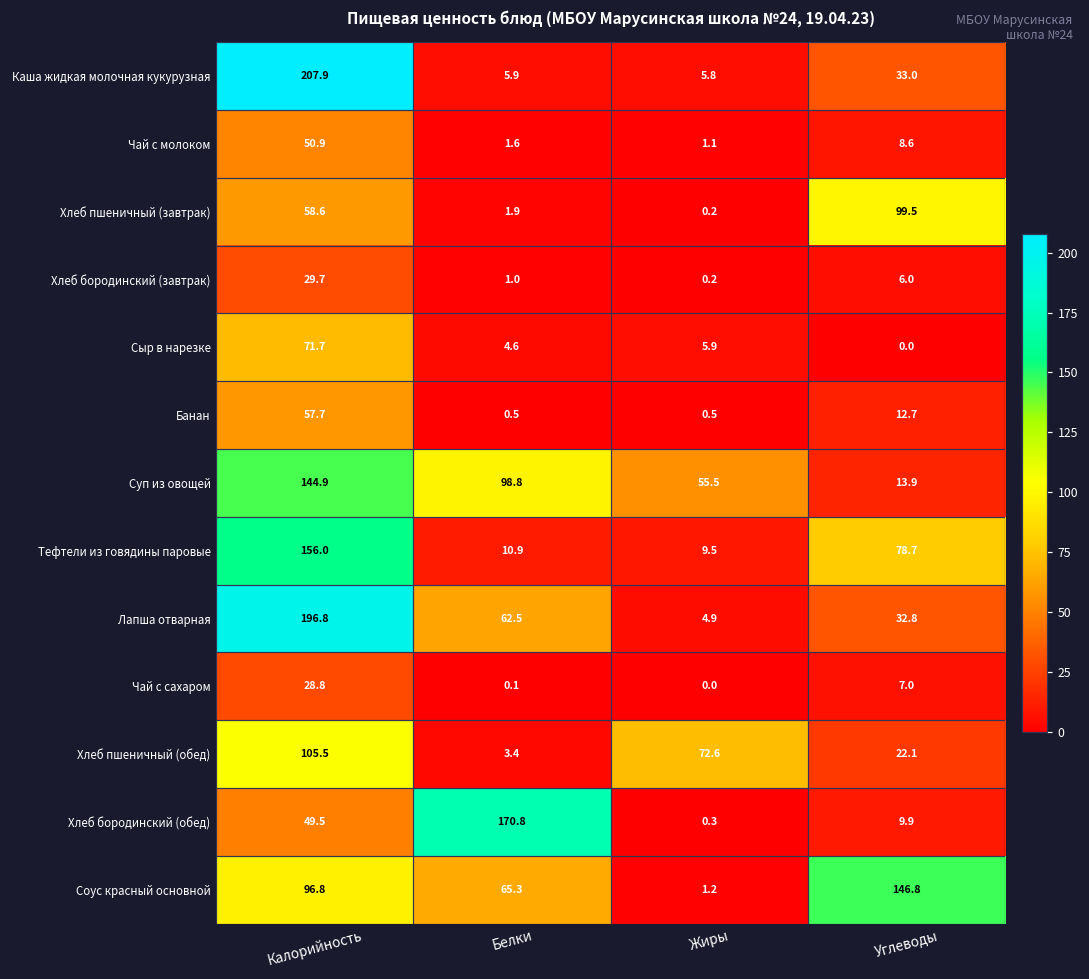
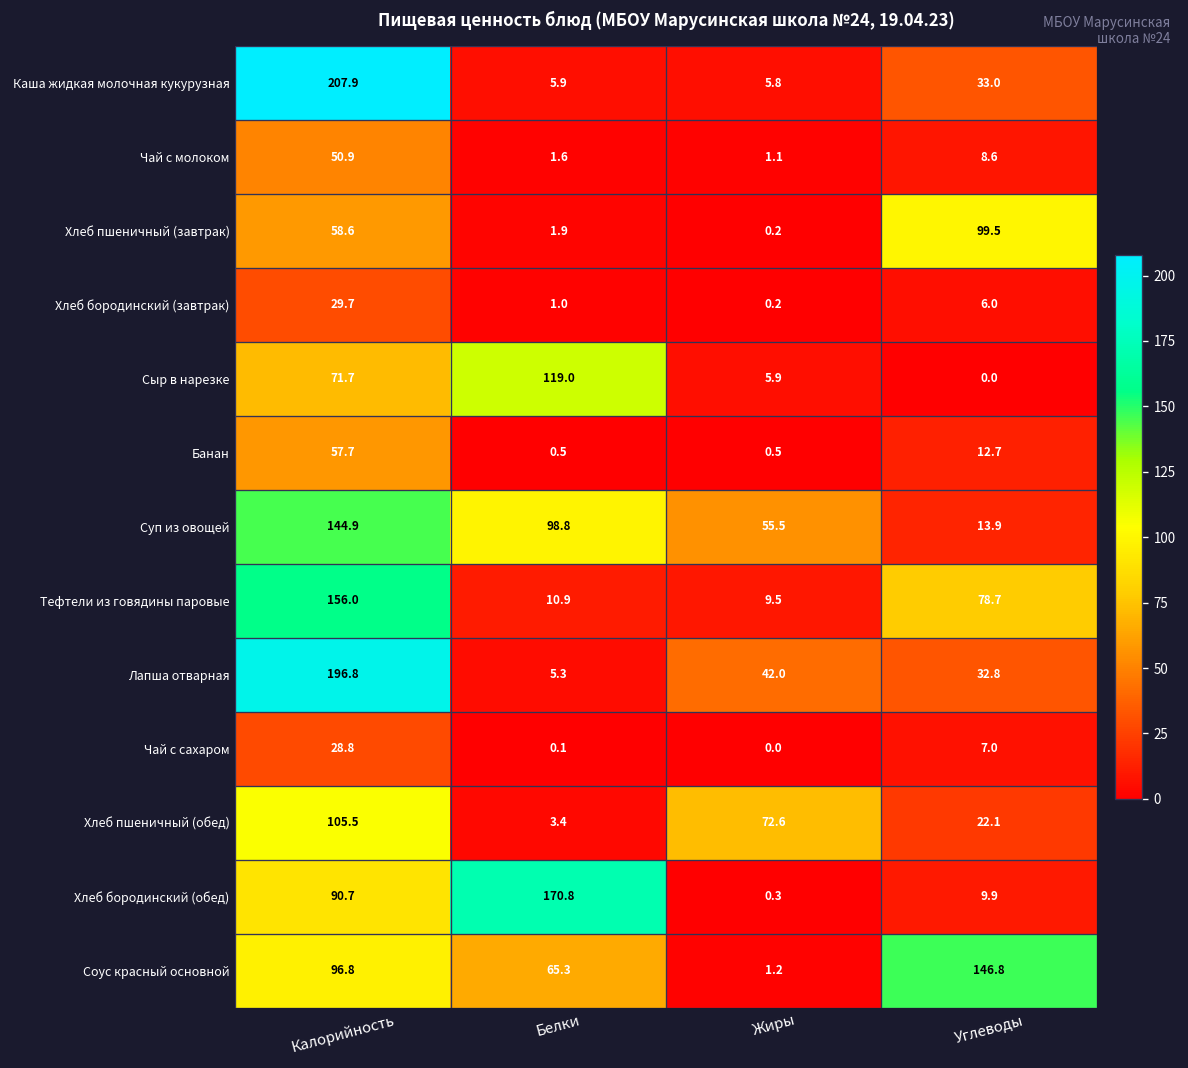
Сыр в нарезке, Белки: 4.6 -> 119.0
Лапша отварная, Белки: 62.5 -> 5.3
Лапша отварная, Жиры: 4.9 -> 42.0
Хлеб бородинский (обед), Калорийность: 49.5 -> 90.7
